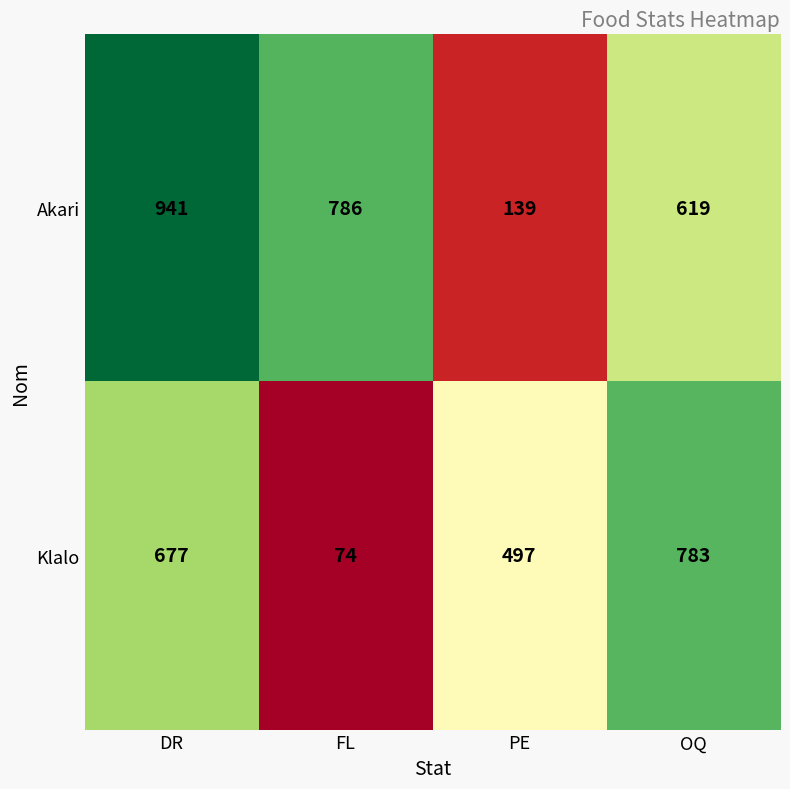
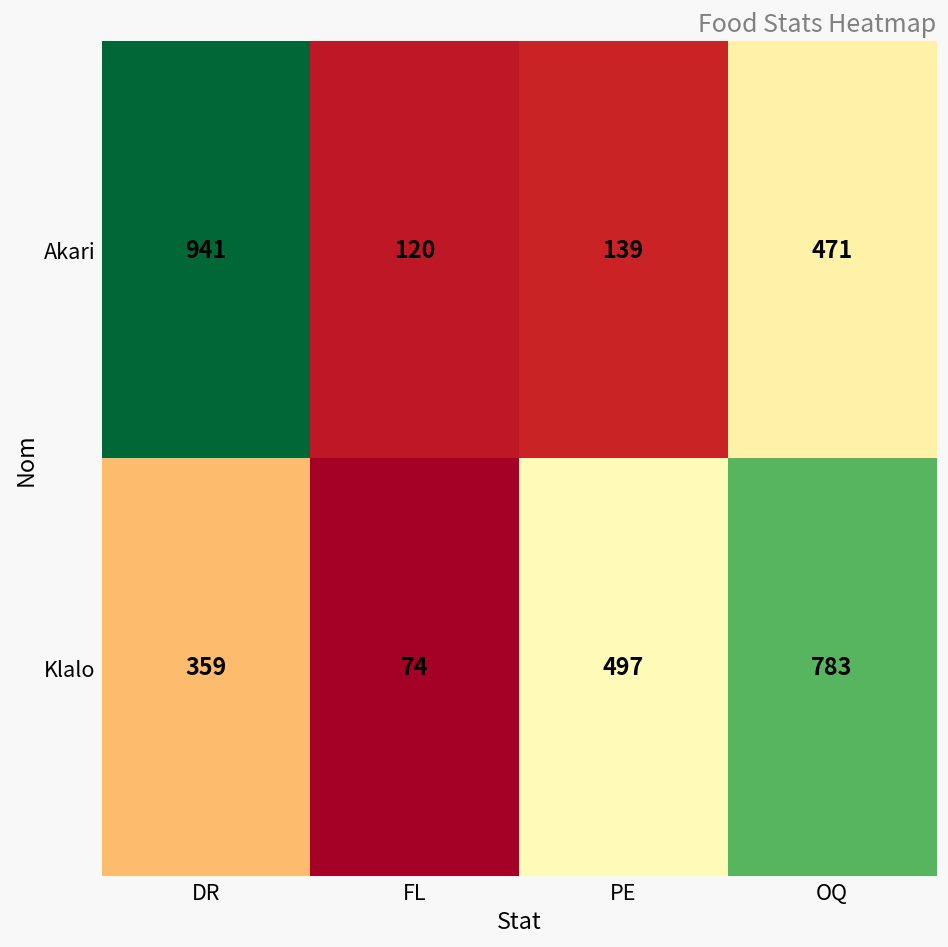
Akari, FL: 786 -> 120
Akari, OQ: 619 -> 471
Klalo, DR: 677 -> 359
